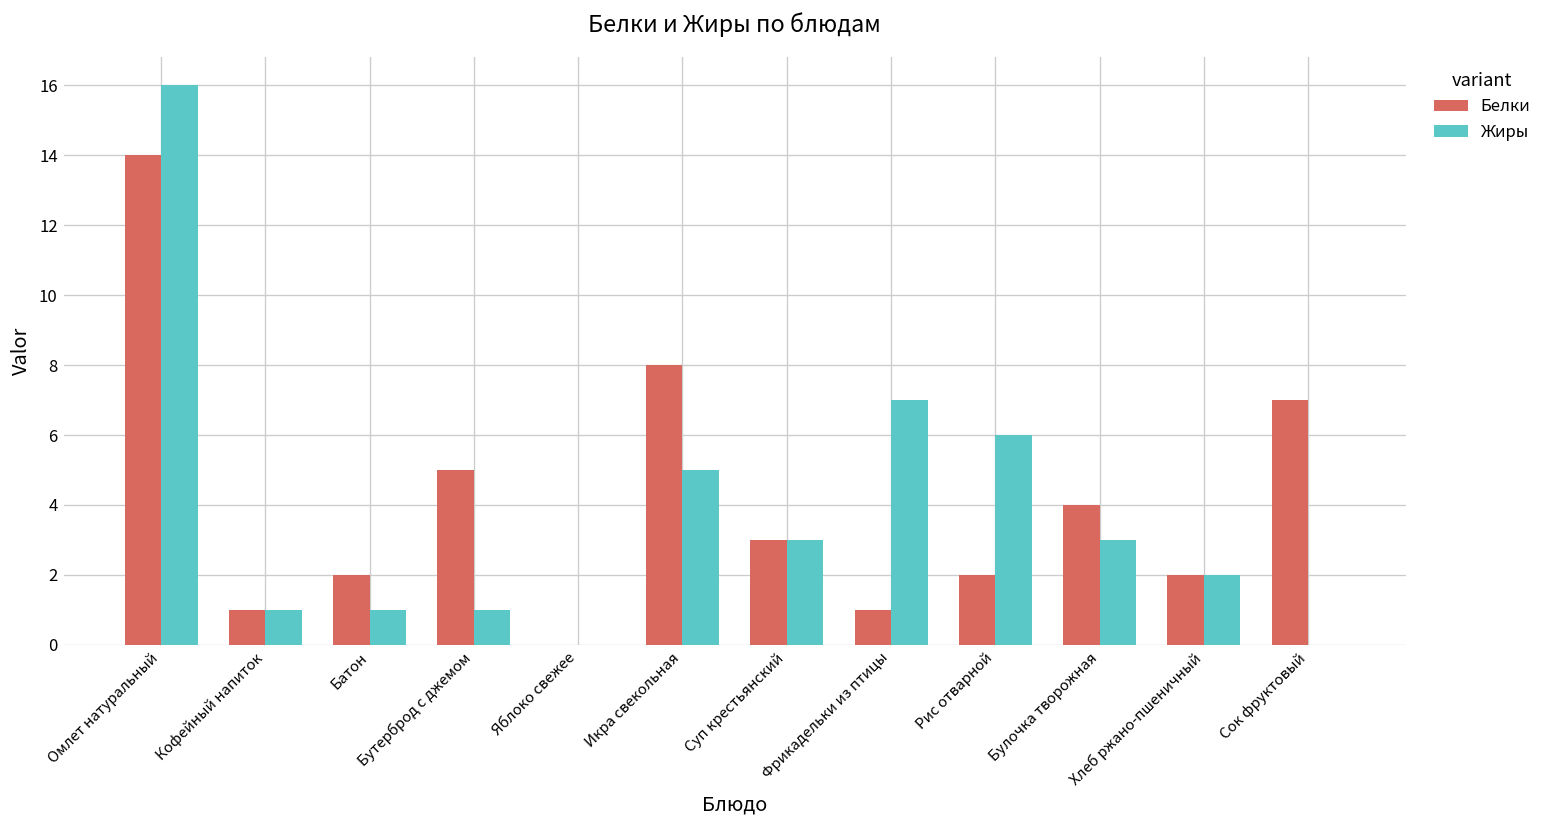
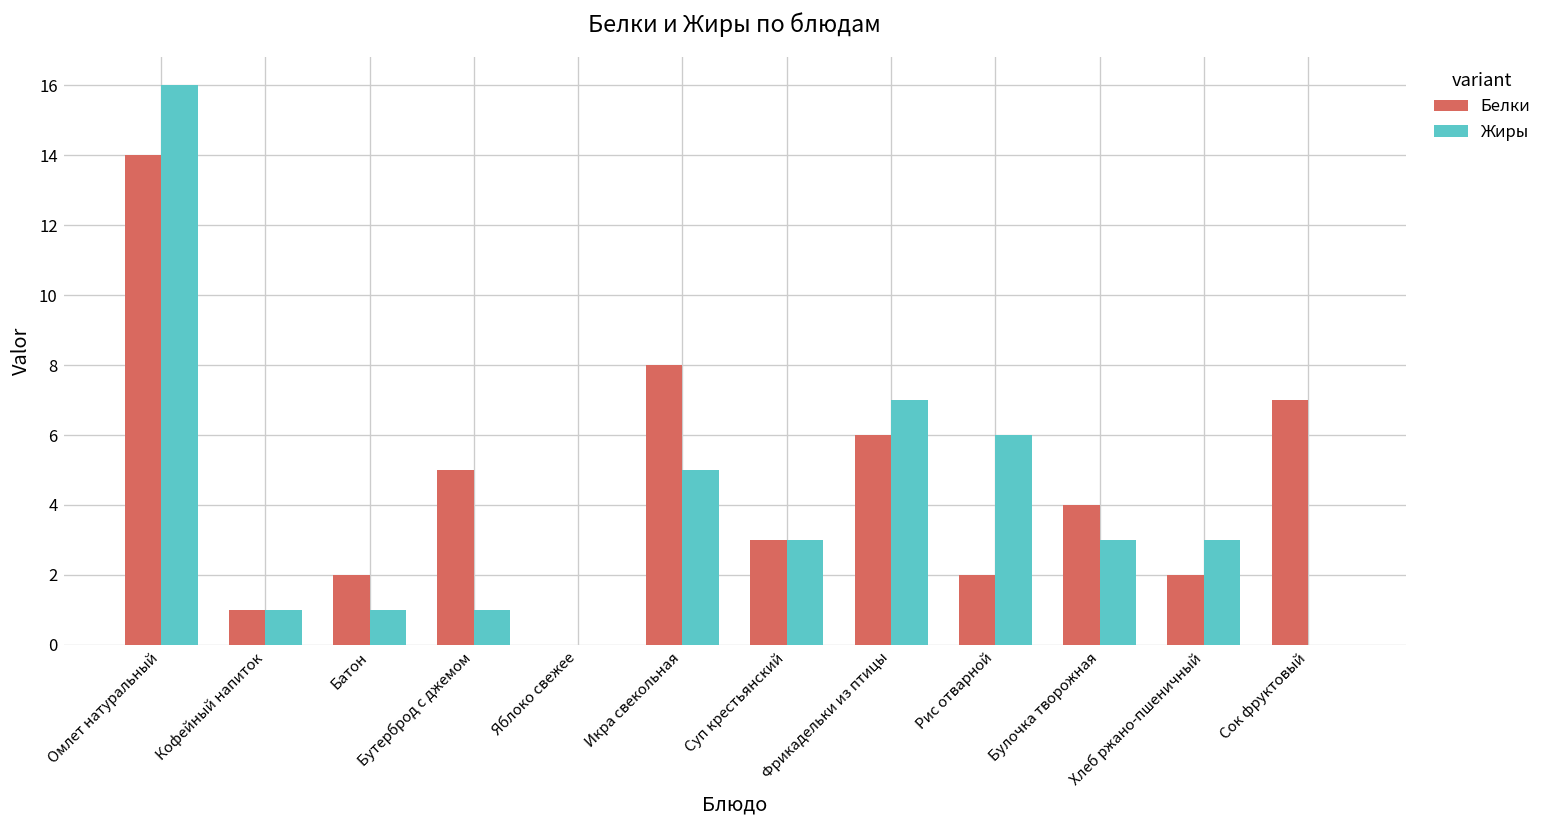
Белки, Фрикадельки из птицы: 1 -> 6
Жиры, Хлеб ржано-пшеничный: 2 -> 3
